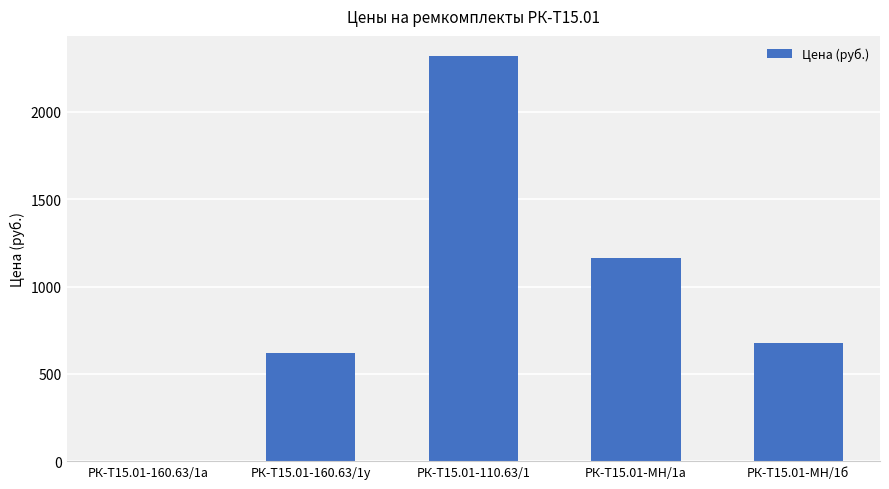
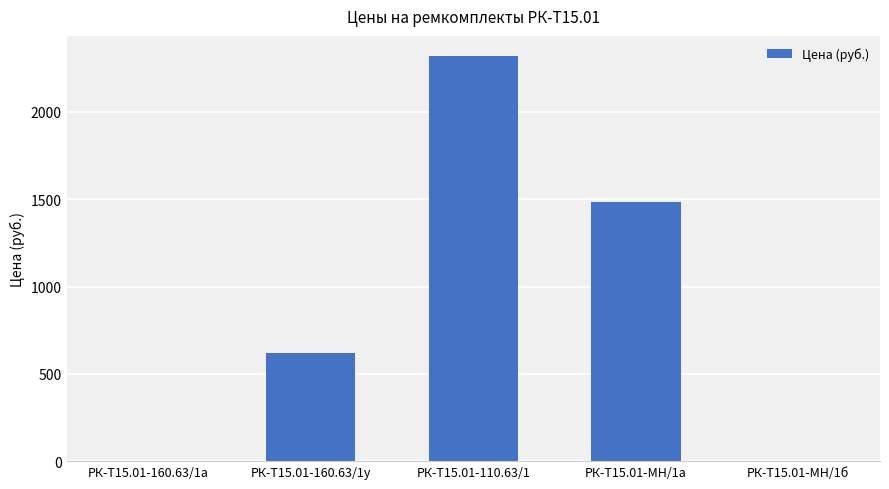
РК-Т15.01-МН/1а: 1160 -> 1480
РК-Т15.01-МН/1б: 680 -> 0
